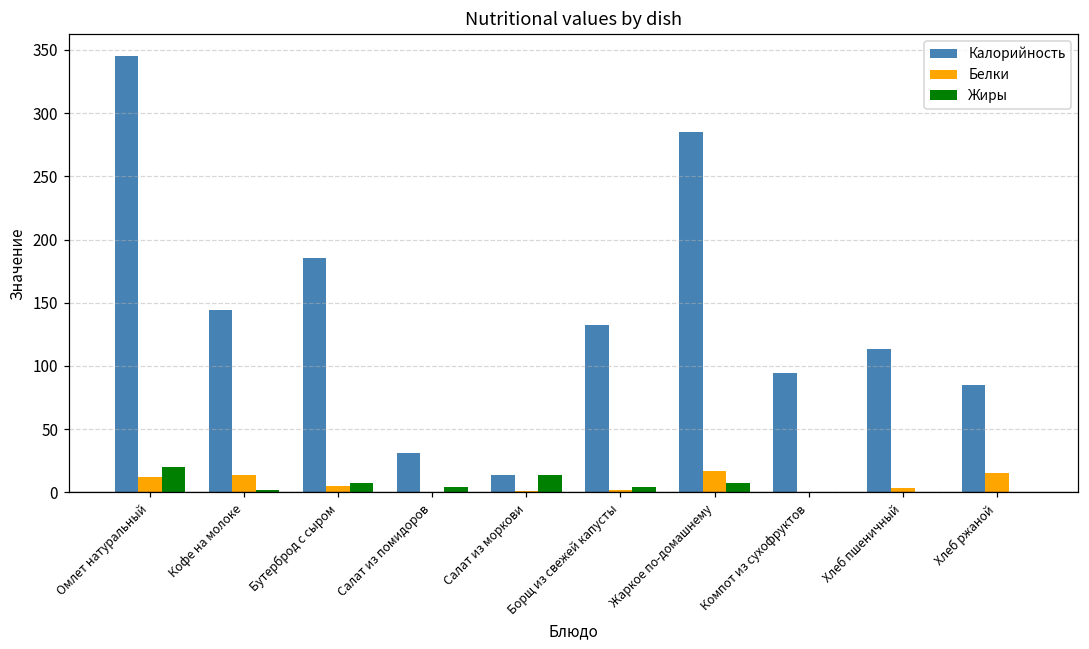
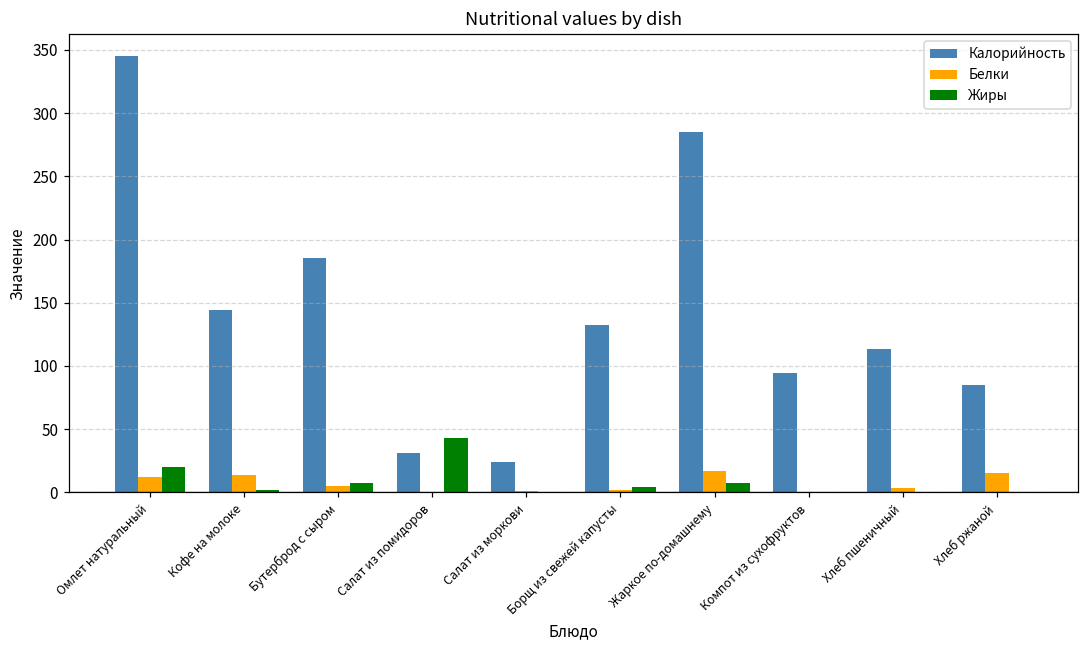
Жиры, Салат из помидоров: 4 -> 43
Калорийность, Салат из моркови: 14 -> 24
Жиры, Салат из моркови: 14 -> 0
